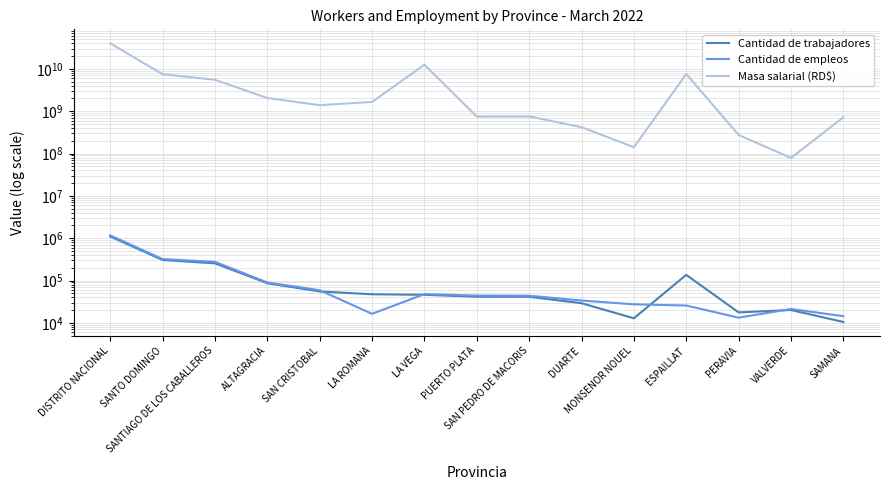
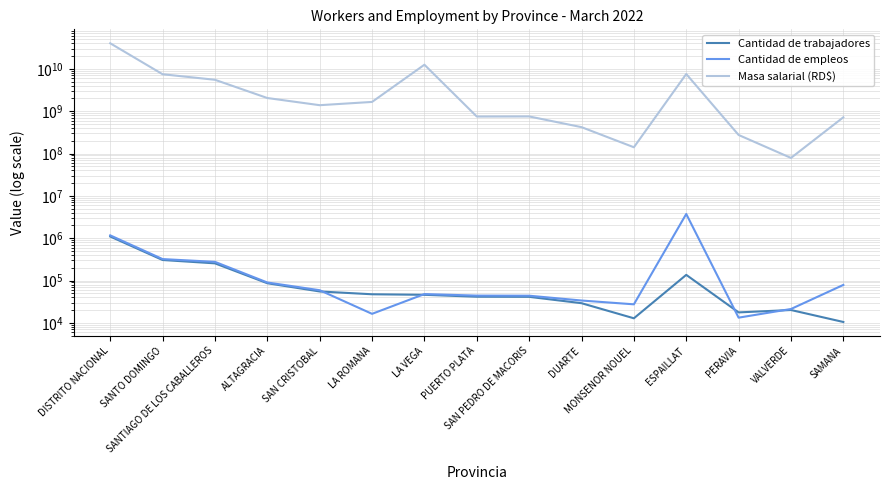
Cantidad de empleos, ESPAILLAT: 30000 -> 4000000
Cantidad de empleos, SAMANA: 14000 -> 80000
